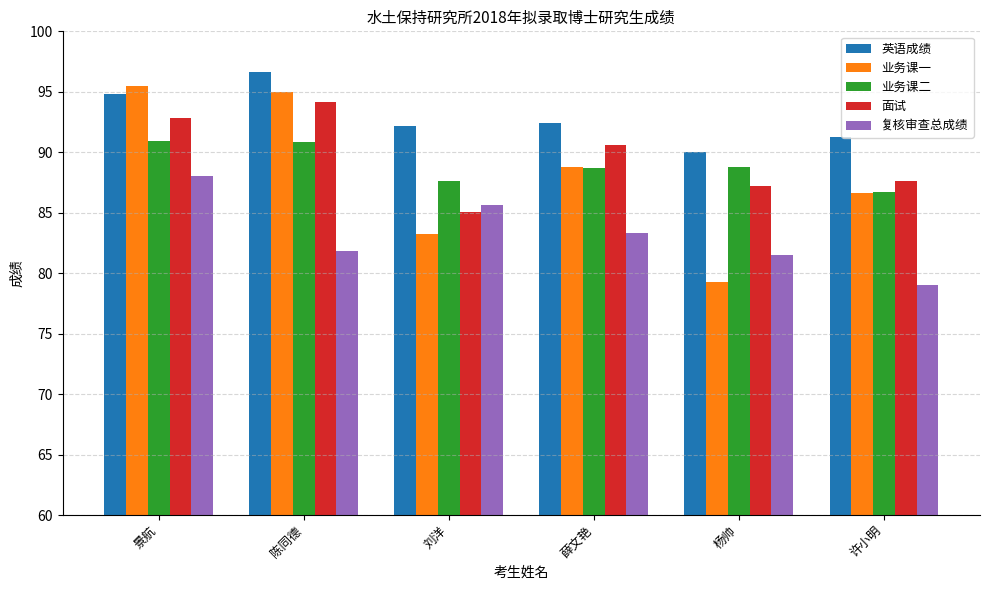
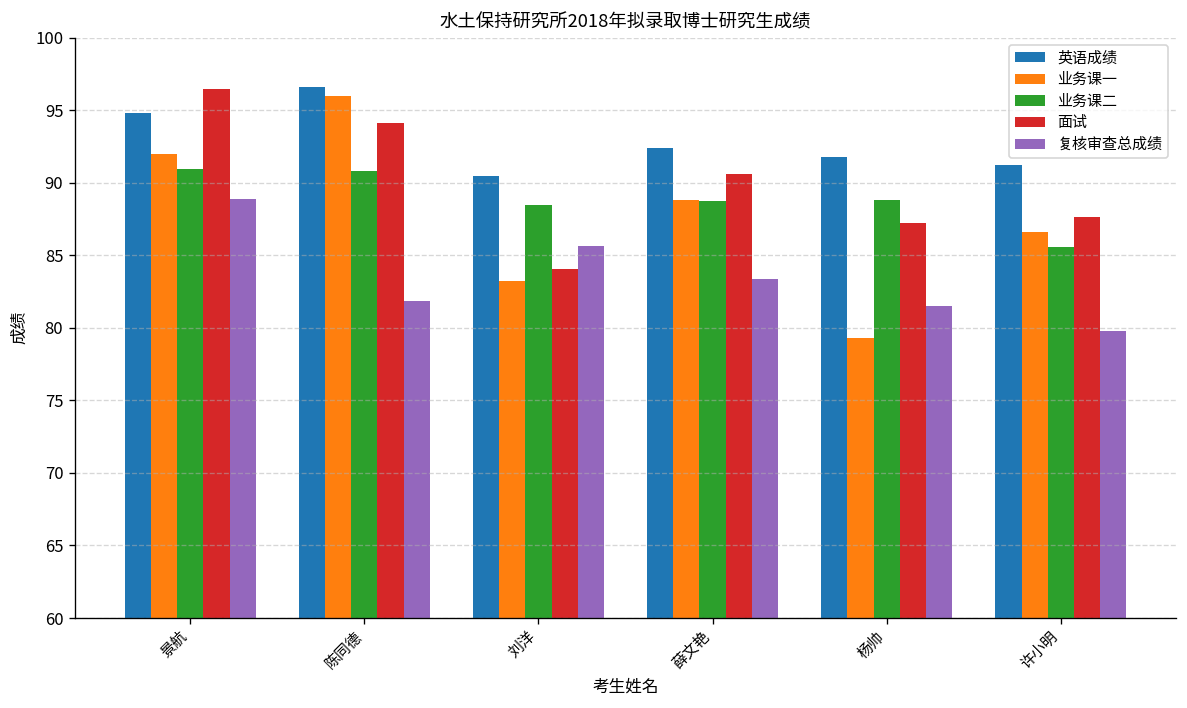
业务课一, 景航: 95.5 -> 92.0
面试, 景航: 92.9 -> 96.5
复核审查总成绩, 景航: 88.1 -> 88.9
业务课一, 陈同德: 95 -> 96
英语成绩, 刘洋: 92.2 -> 90.5
业务课二, 刘洋: 87.6 -> 88.4
面试, 刘洋: 85.0 -> 84.1
英语成绩, 杨帅: 90.0 -> 91.8
业务课二, 许小明: 86.7 -> 85.5
复核审查总成绩, 许小明: 79.0 -> 79.8
